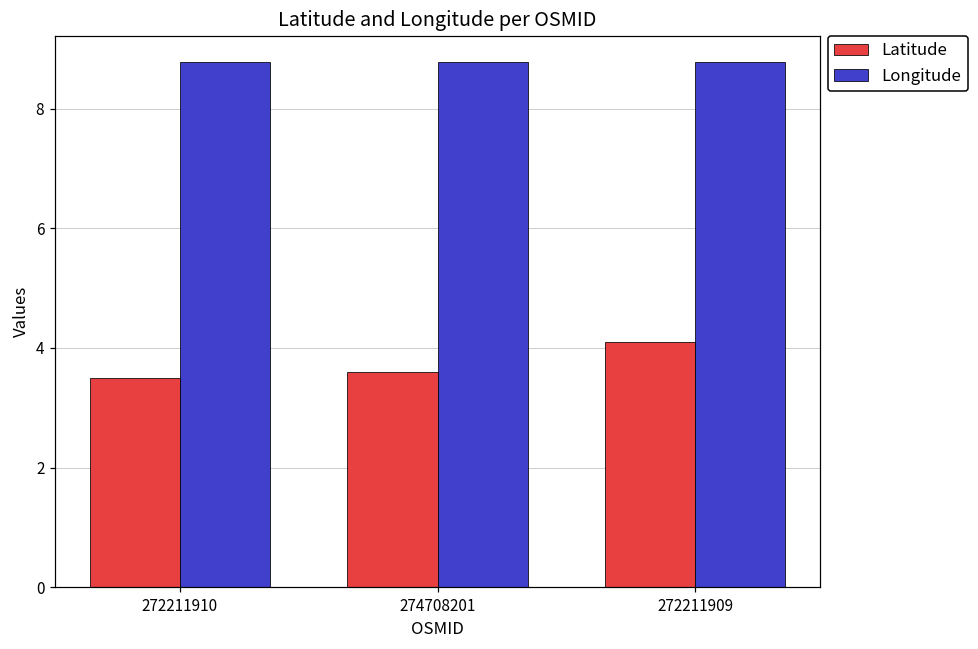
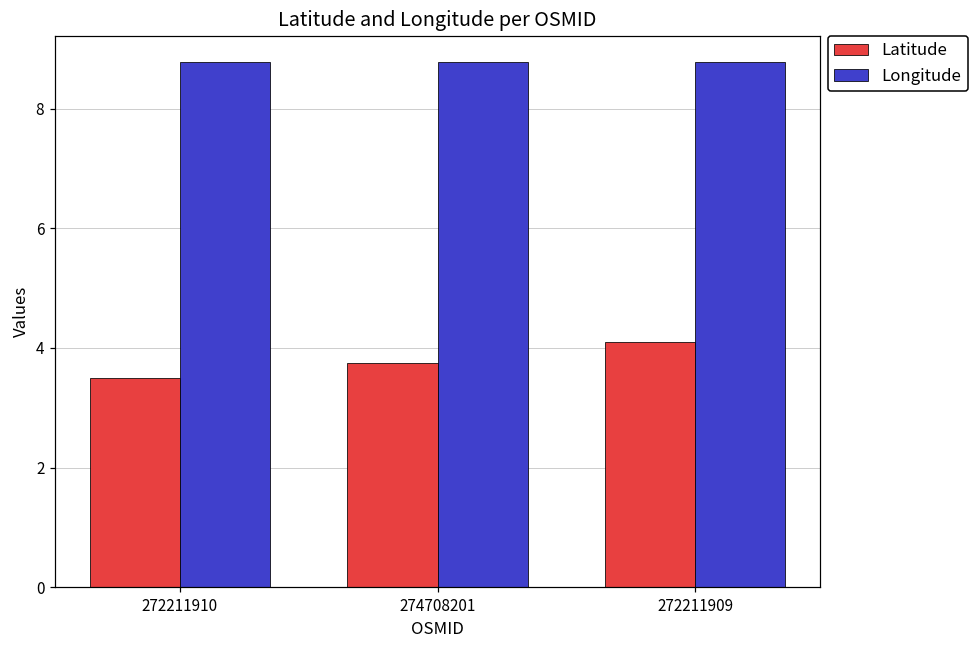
Latitude, 274708201: 3.6 -> 3.8
